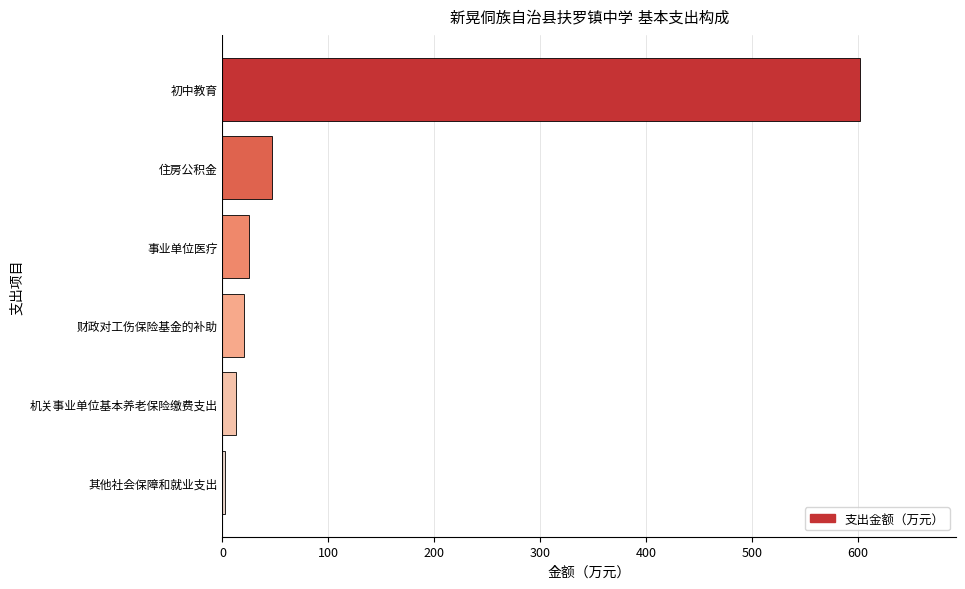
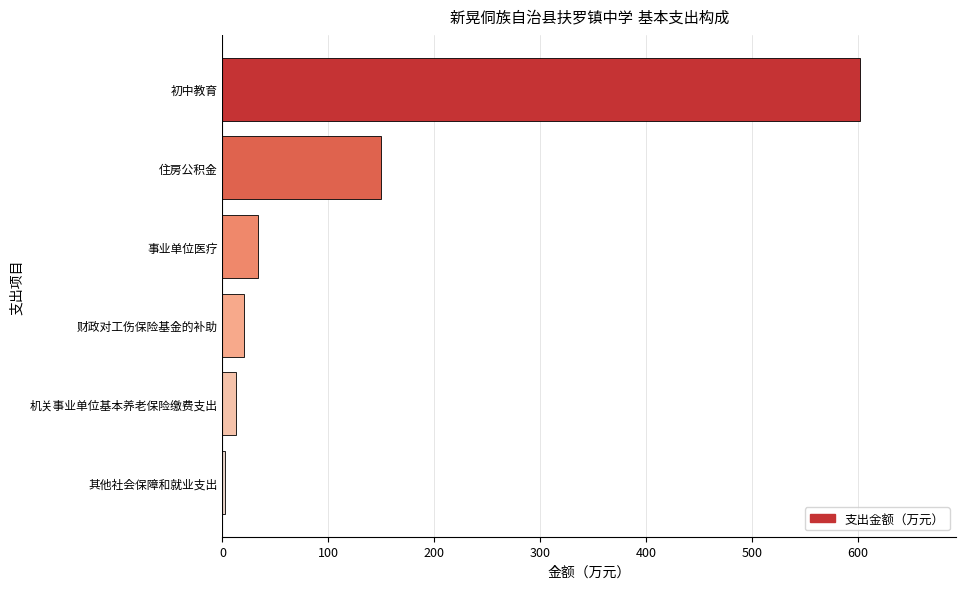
住房公积金: 47 -> 150
事业单位医疗: 25 -> 33
